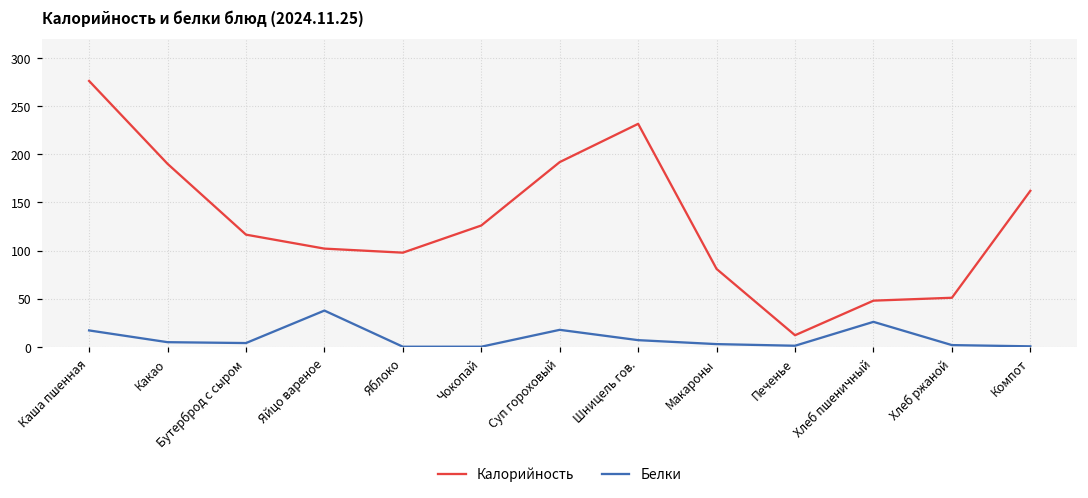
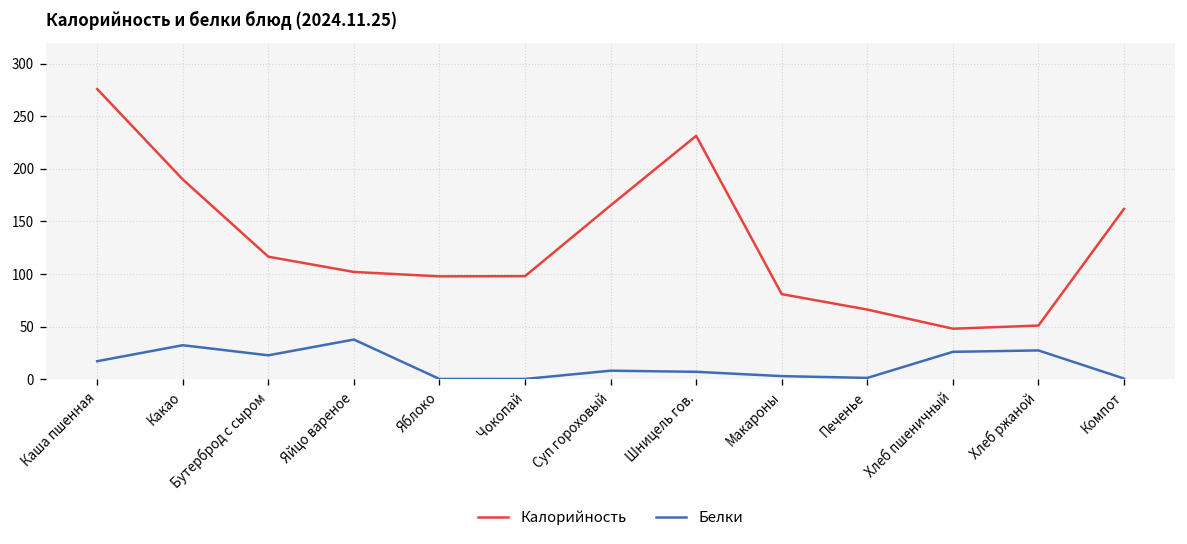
Белки, Какао: 0 -> 30
Белки, Бутерброд с сыром: 0 -> 20
Калорийность, Чокопай: 130 -> 100
Калорийность, Суп гороховый: 190 -> 170
Белки, Суп гороховый: 20 -> 10
Калорийность, Печенье: 10 -> 70
Белки, Хлеб ржаной: 0 -> 30
